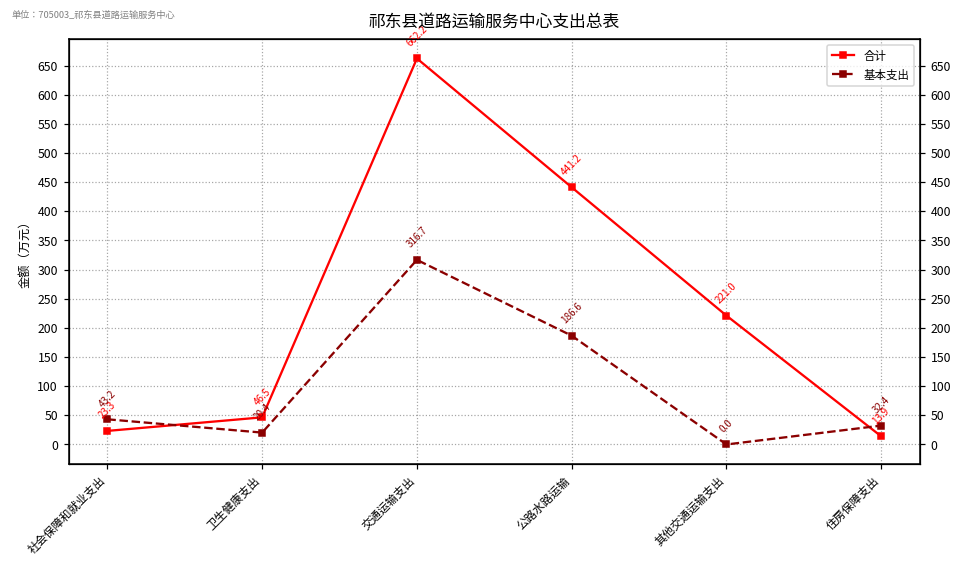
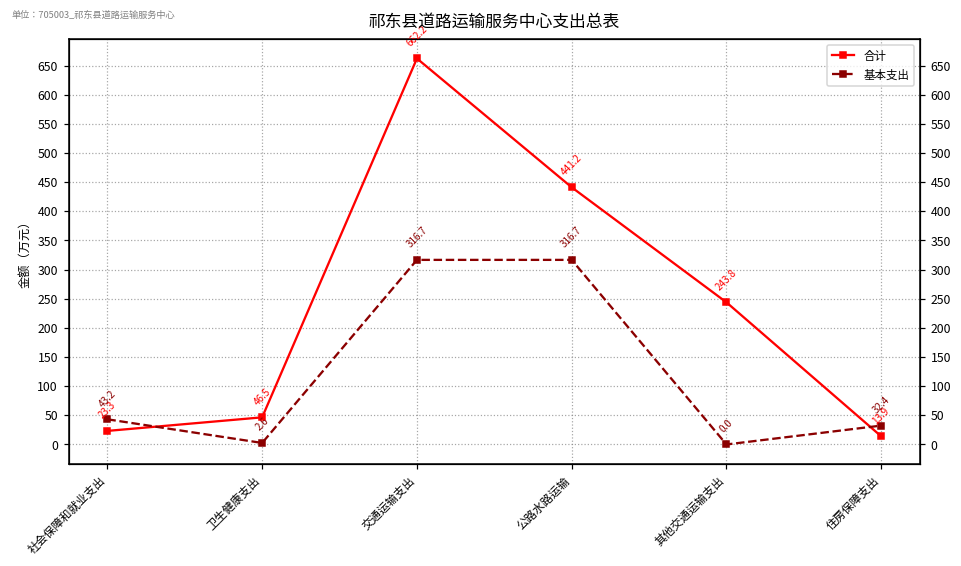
基本支出, 卫生健康支出: 20.4 -> 2.6
基本支出, 公路水路运输: 186.6 -> 316.7
合计, 其他交通运输支出: 221.0 -> 243.8
